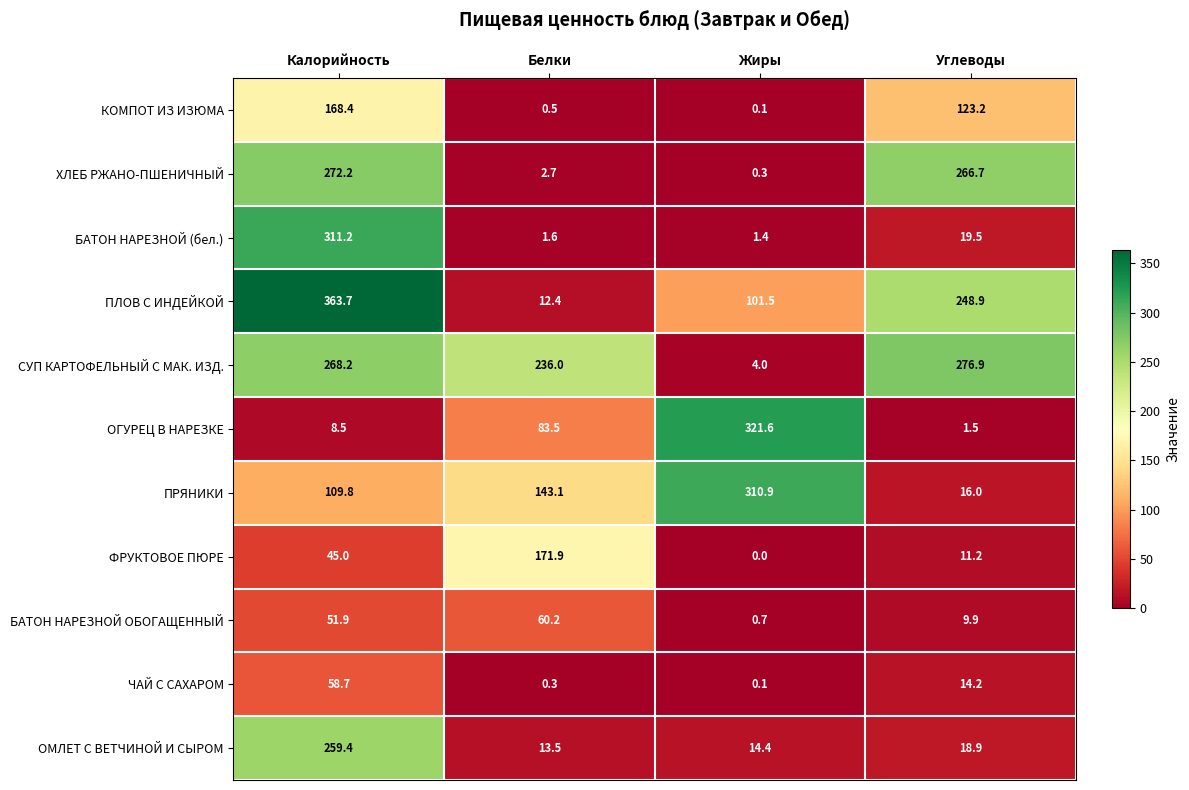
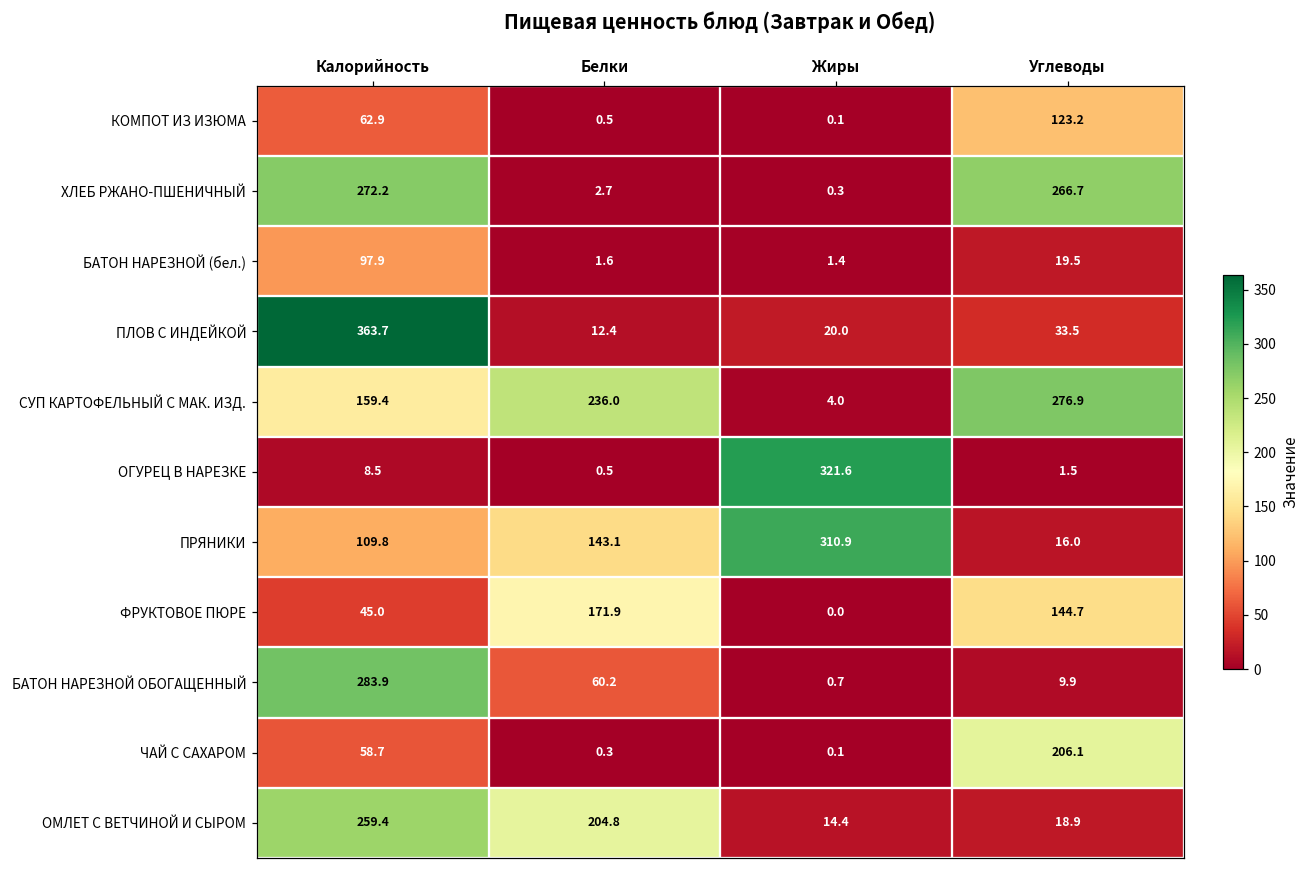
КОМПОТ ИЗ ИЗЮМА, Калорийность: 168.4 -> 62.9
БАТОН НАРЕЗНОЙ (бел.), Калорийность: 311.2 -> 97.9
ПЛОВ С ИНДЕЙКОЙ, Жиры: 101.5 -> 20.0
ПЛОВ С ИНДЕЙКОЙ, Углеводы: 248.9 -> 33.5
СУП КАРТОФЕЛЬНЫЙ С МАК. ИЗД., Калорийность: 268.2 -> 159.4
ОГУРЕЦ В НАРЕЗКЕ, Белки: 83.5 -> 0.5
ФРУКТОВОЕ ПЮРЕ, Углеводы: 11.2 -> 144.7
БАТОН НАРЕЗНОЙ ОБОГАЩЕННЫЙ, Калорийность: 51.9 -> 283.9
ЧАЙ С САХАРОМ, Углеводы: 14.2 -> 206.1
ОМЛЕТ С ВЕТЧИНОЙ И СЫРОМ, Белки: 13.5 -> 204.8
